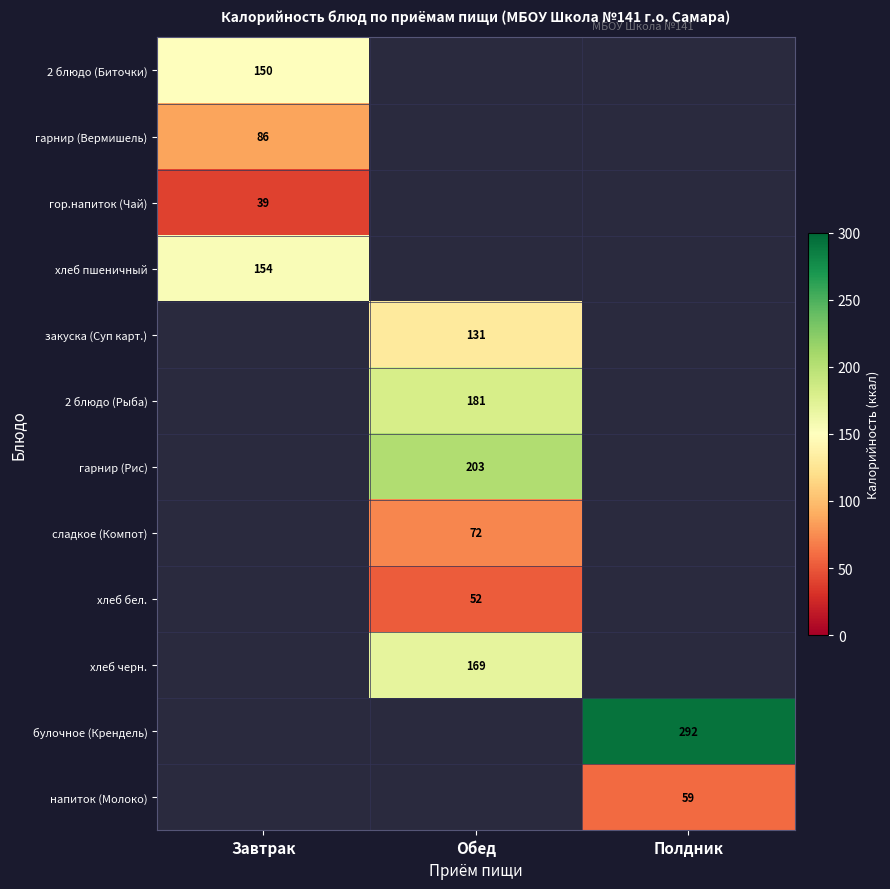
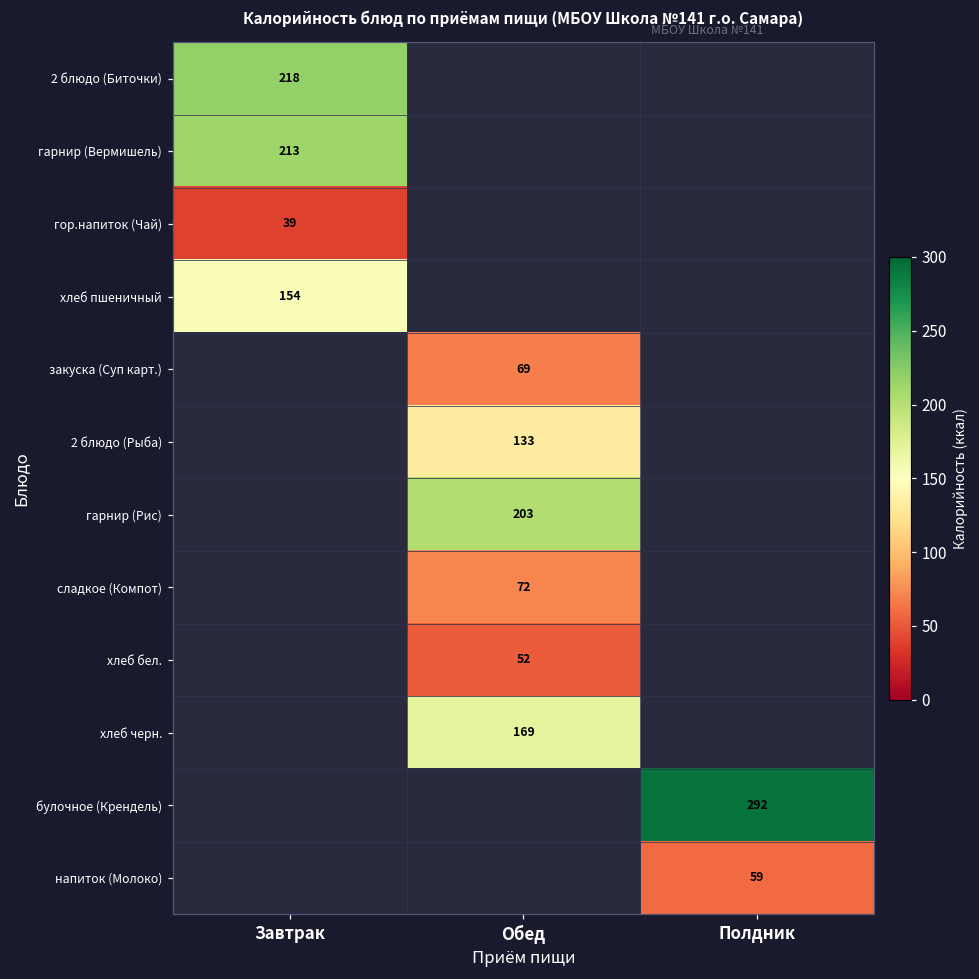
2 блюдо (Биточки), Завтрак: 150 -> 218
гарнир (Вермишель), Завтрак: 86 -> 213
закуска (Суп карт.), Обед: 131 -> 69
2 блюдо (Рыба), Обед: 181 -> 133
